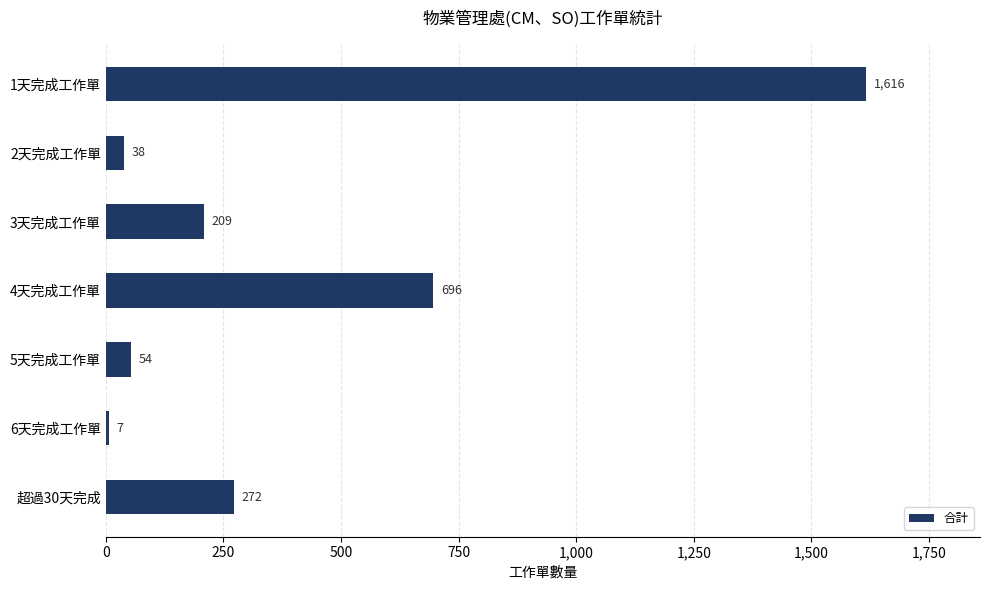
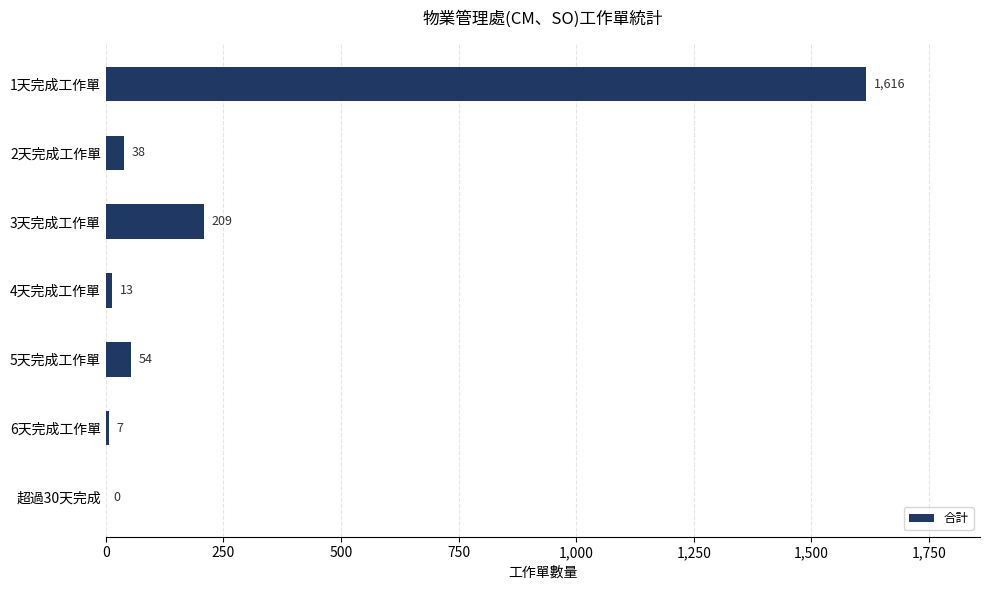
4天完成工作單: 696 -> 13
超過30天完成: 272 -> 0
